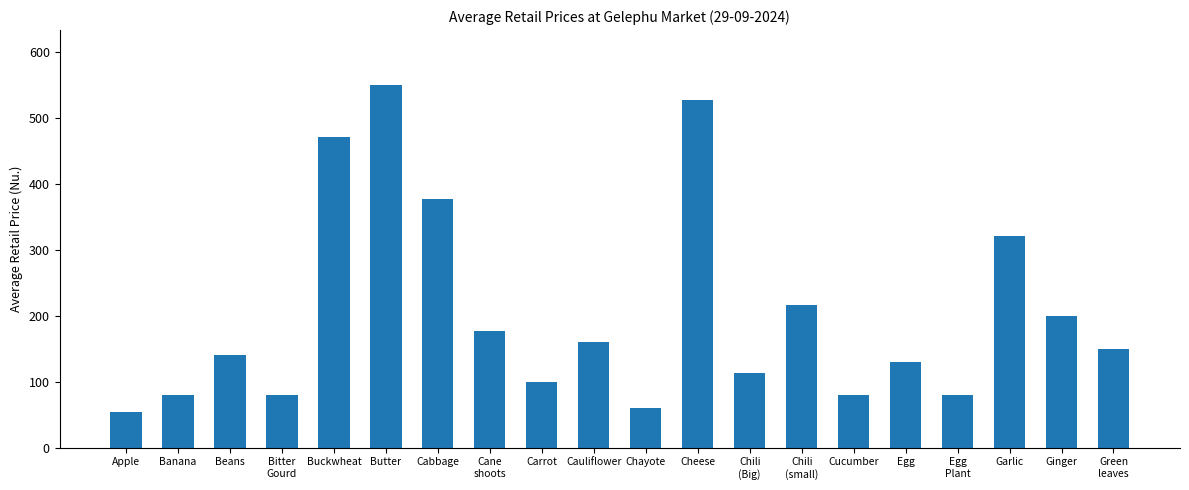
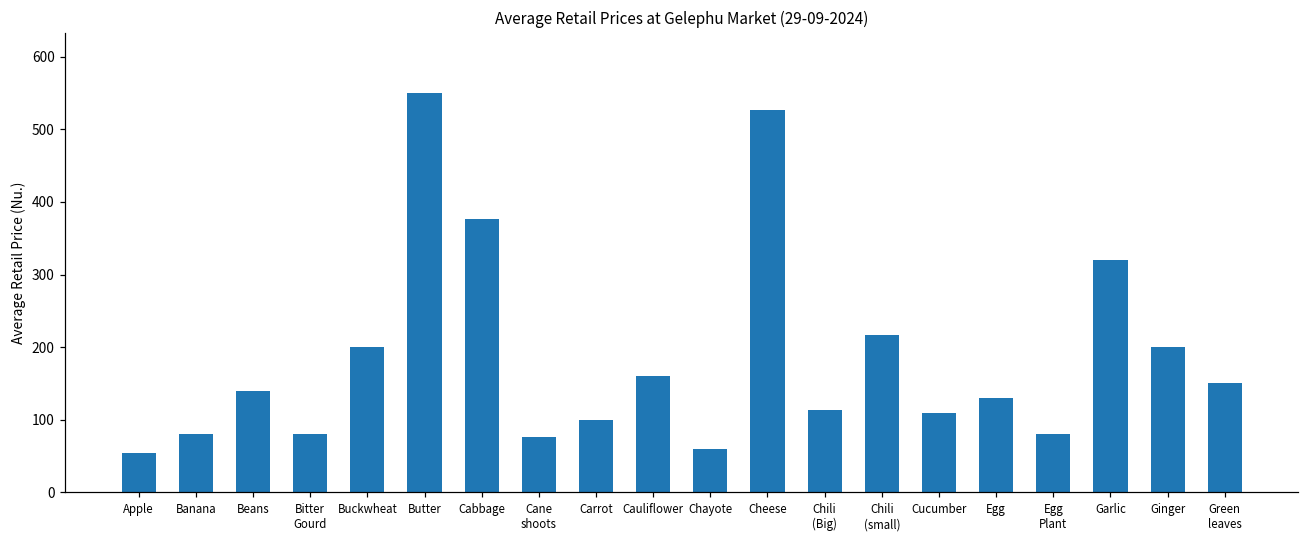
Buckwheat: 470 -> 200
Cane shoots: 180 -> 80
Cucumber: 80 -> 110
